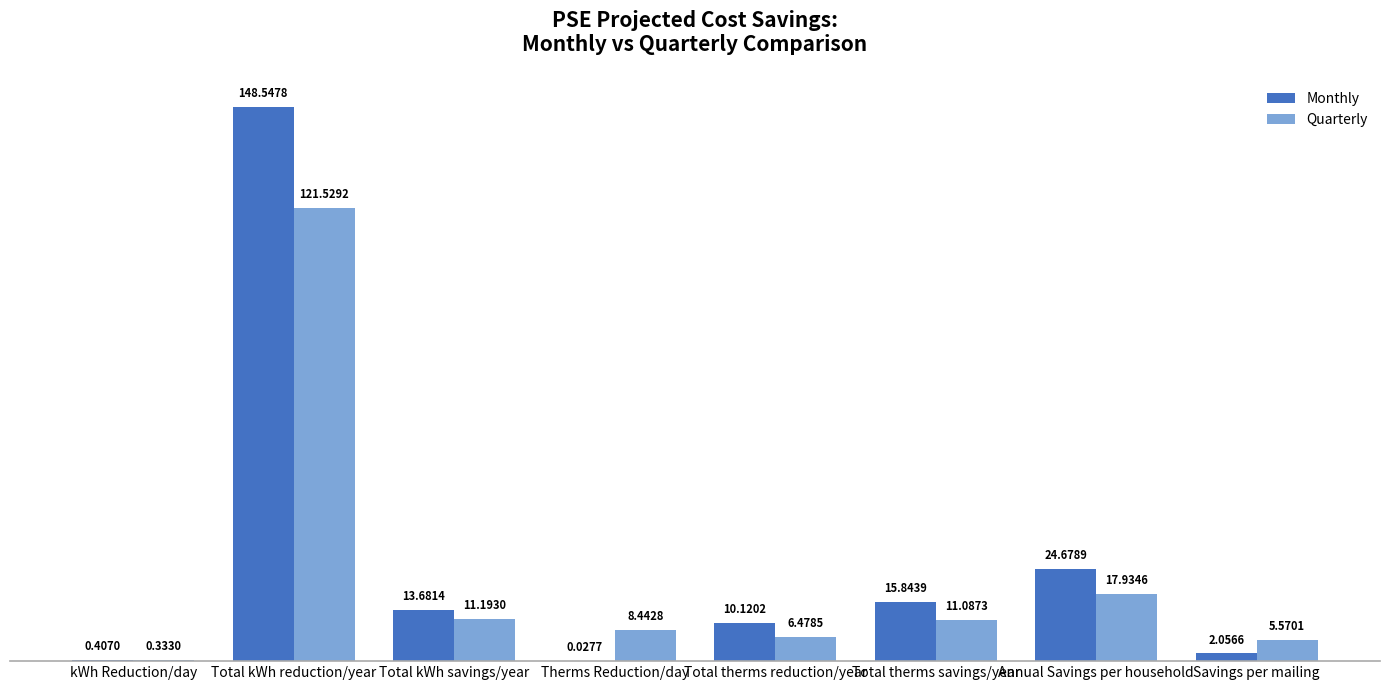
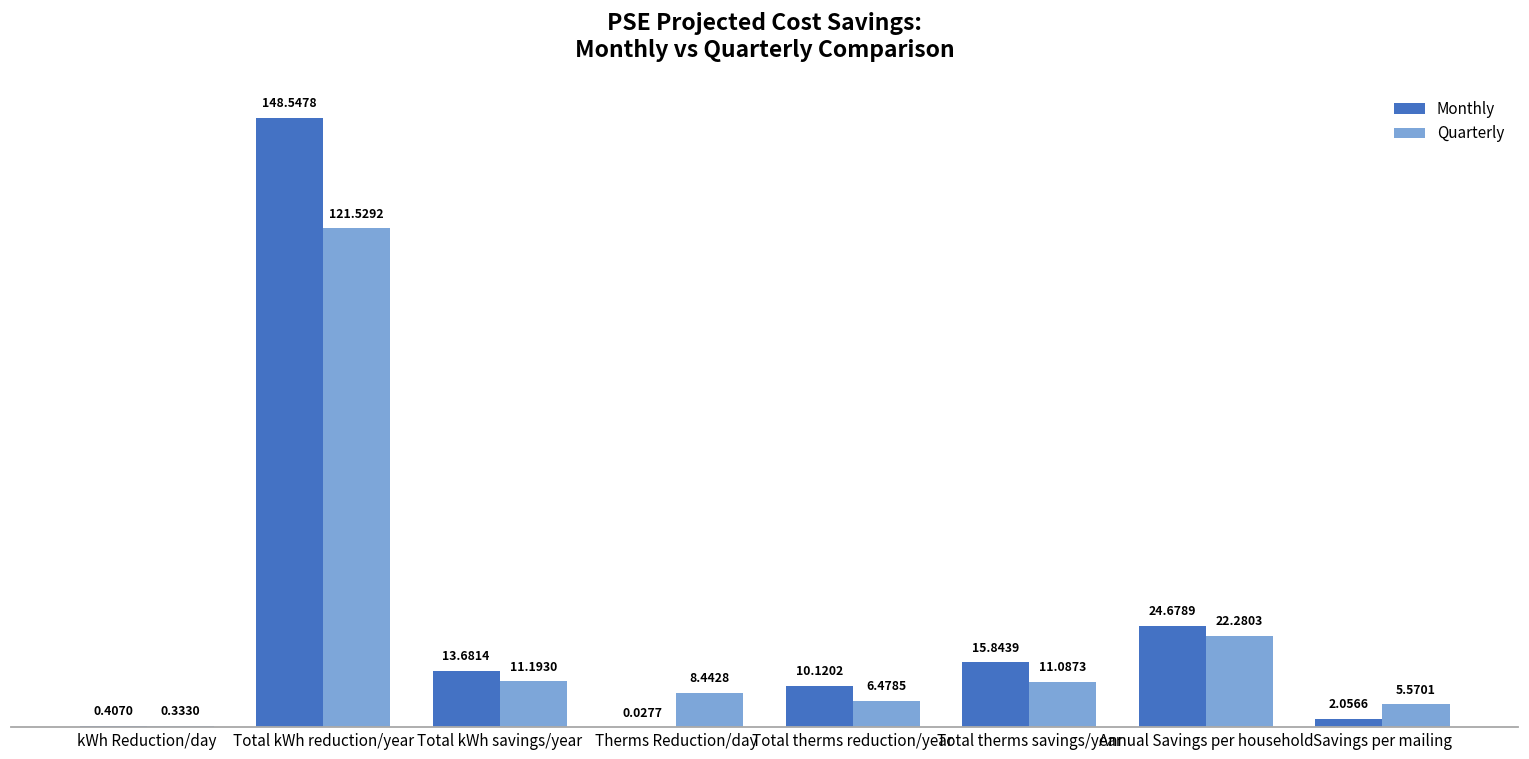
Quarterly, Annual Savings per household: 17.9346 -> 22.2803
